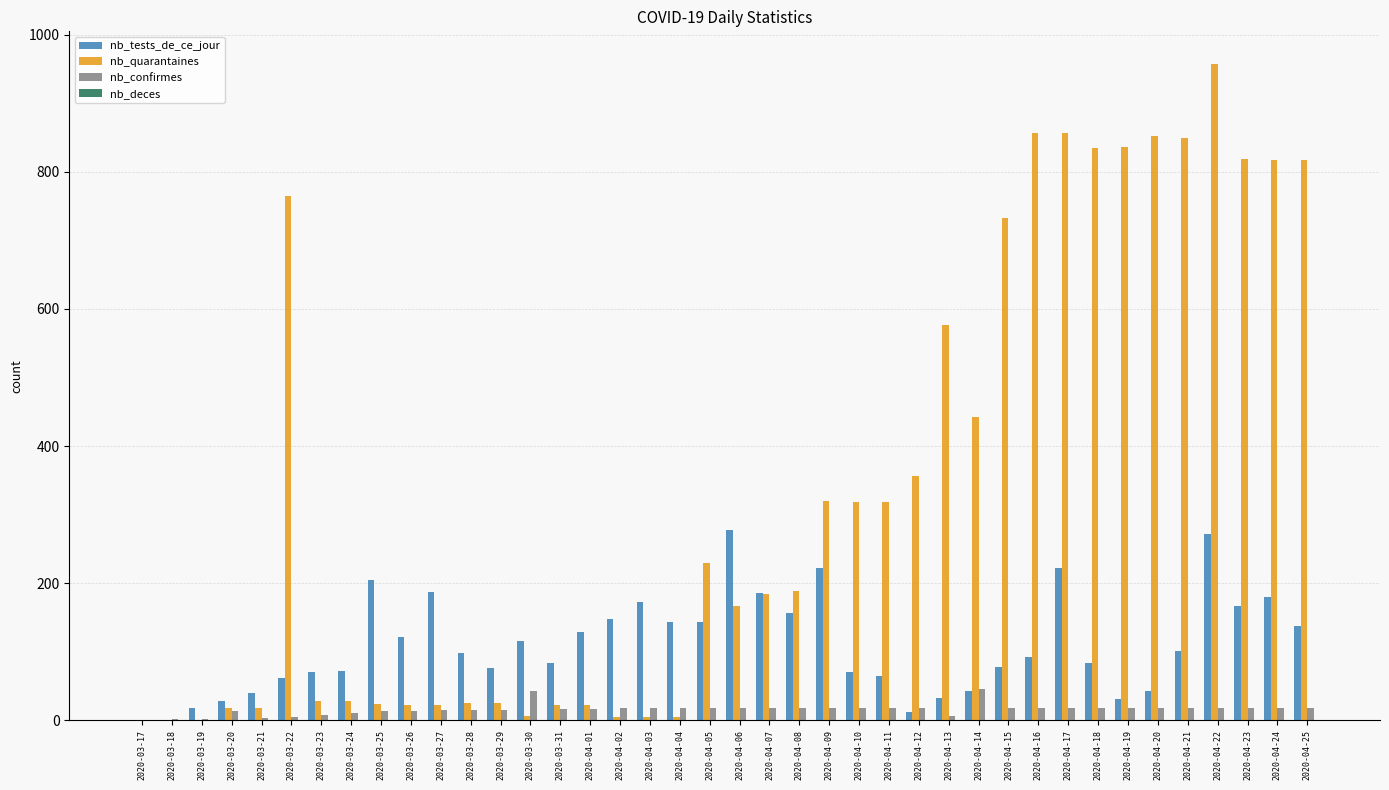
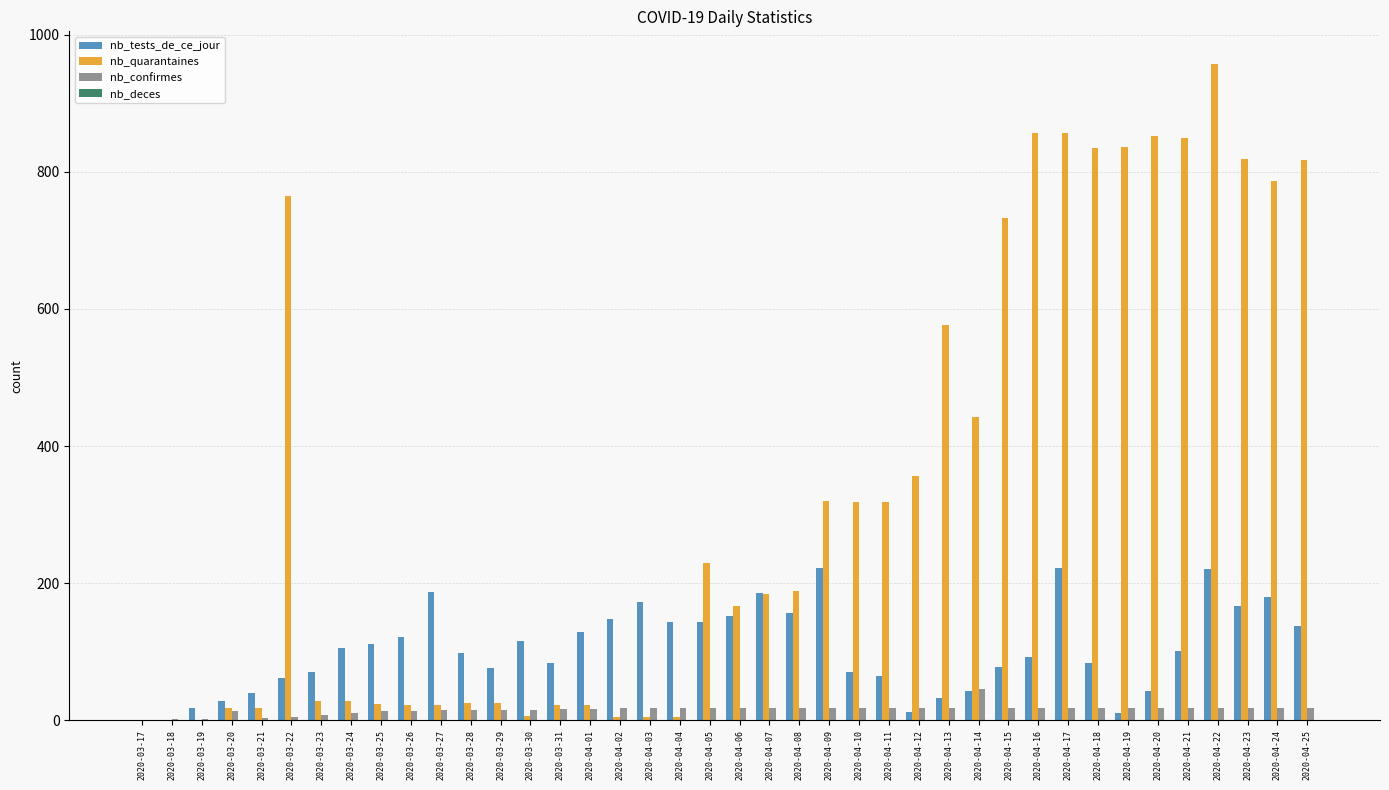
nb_tests_de_ce_jour, 2020-03-24: 70 -> 110
nb_tests_de_ce_jour, 2020-03-25: 200 -> 110
nb_confirmes, 2020-03-30: 40 -> 20
nb_tests_de_ce_jour, 2020-04-06: 280 -> 150
nb_confirmes, 2020-04-13: 10 -> 20
nb_tests_de_ce_jour, 2020-04-19: 30 -> 10
nb_tests_de_ce_jour, 2020-04-22: 270 -> 220
nb_quarantaines, 2020-04-24: 820 -> 790
